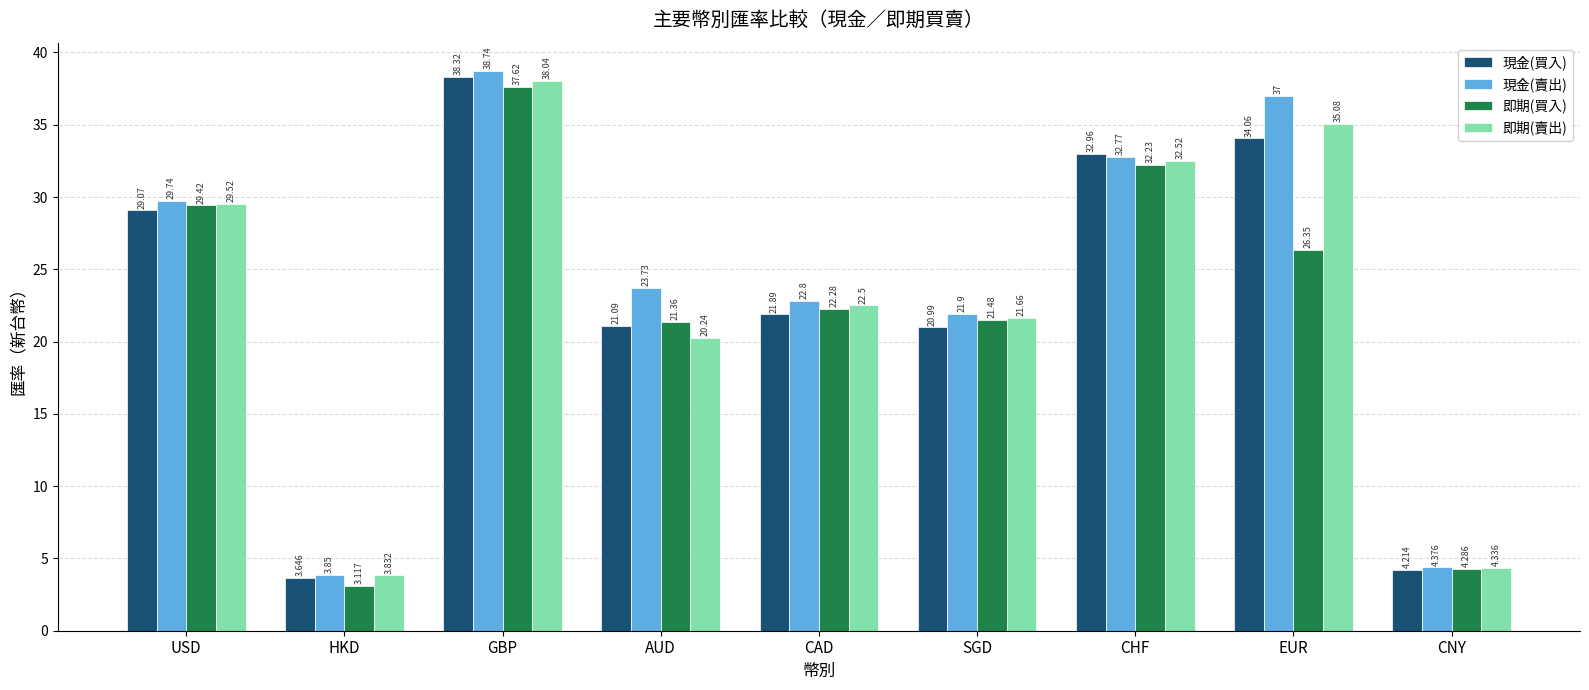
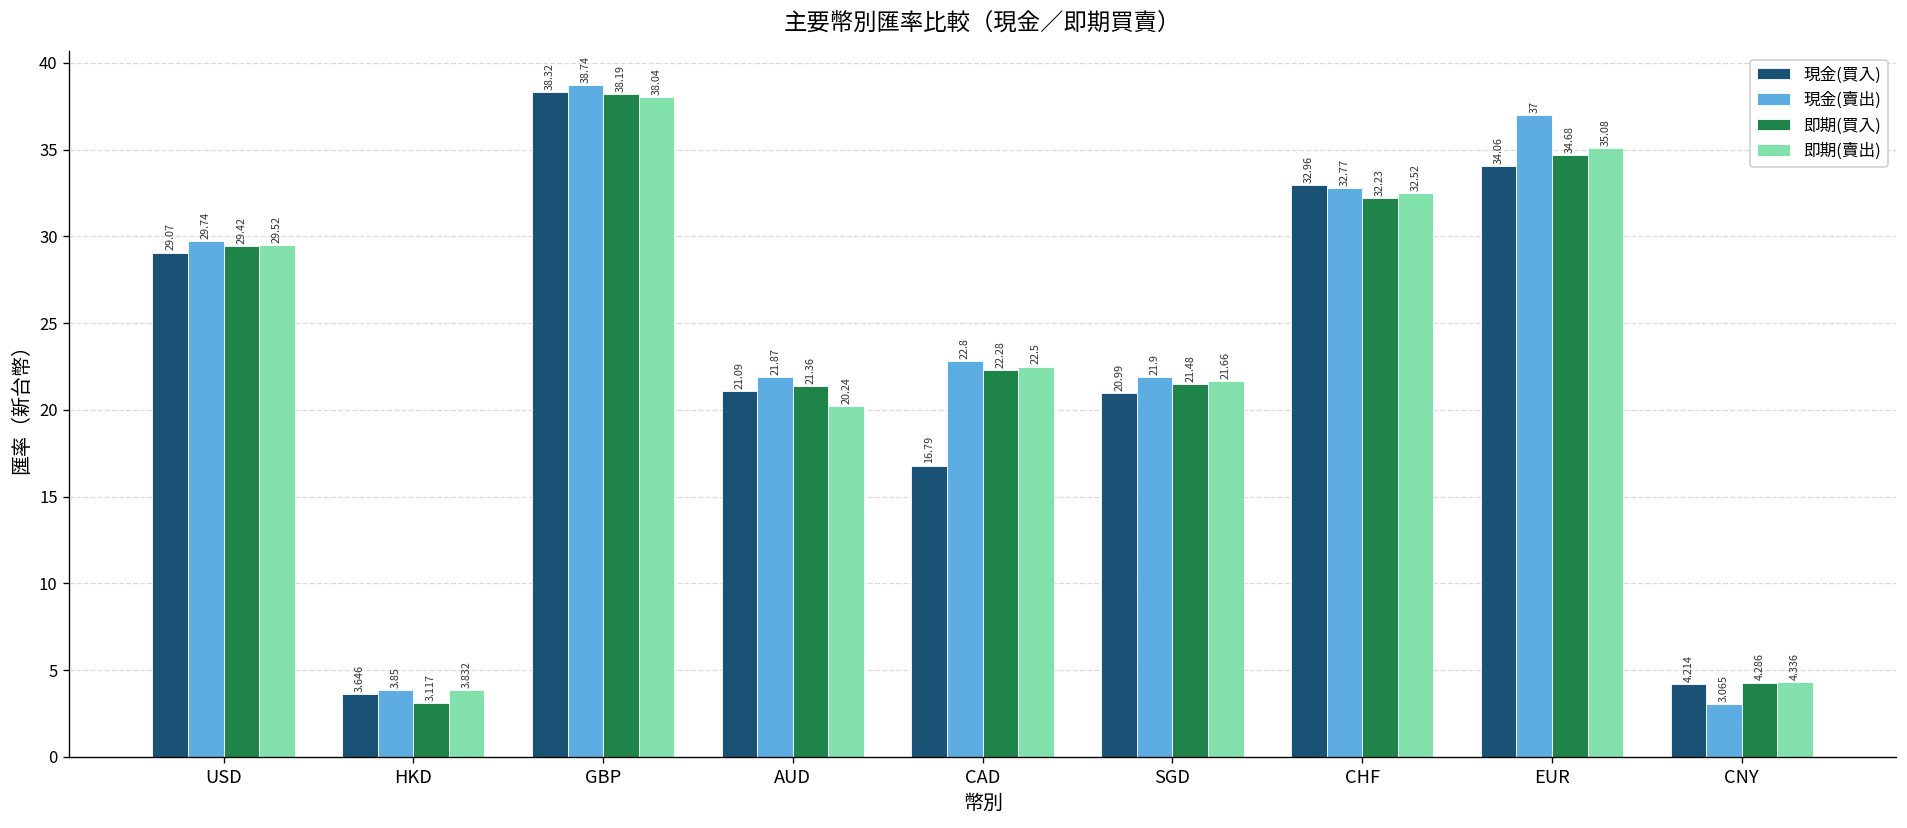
即期(買入), GBP: 37.62 -> 38.19
現金(賣出), AUD: 23.73 -> 21.87
現金(買入), CAD: 21.89 -> 16.79
即期(買入), EUR: 26.35 -> 34.68
現金(賣出), CNY: 4.376 -> 3.065
